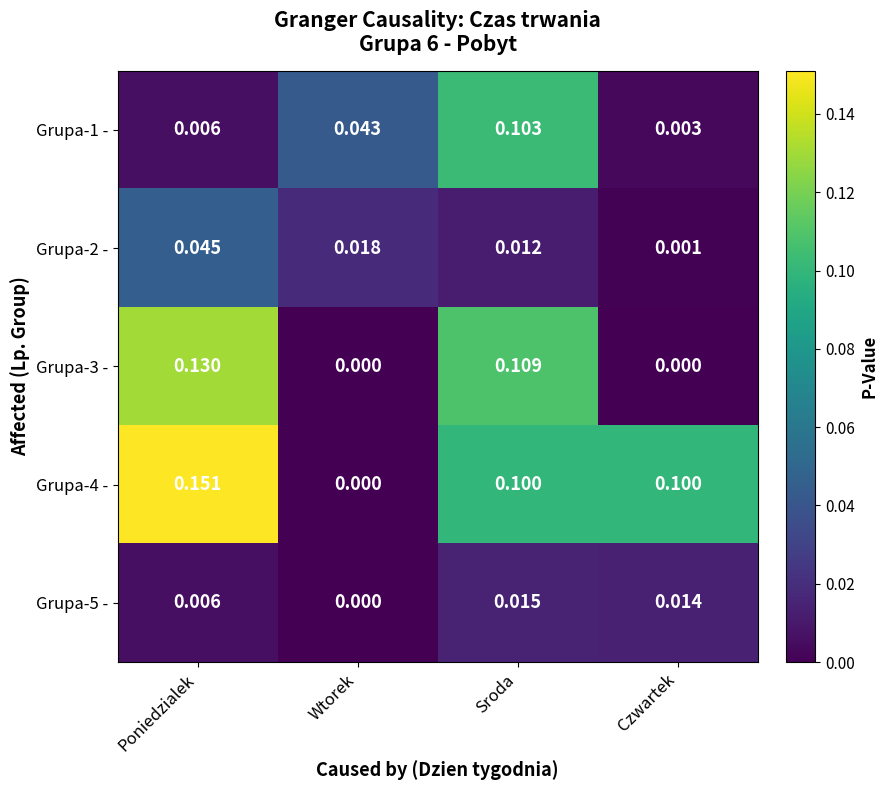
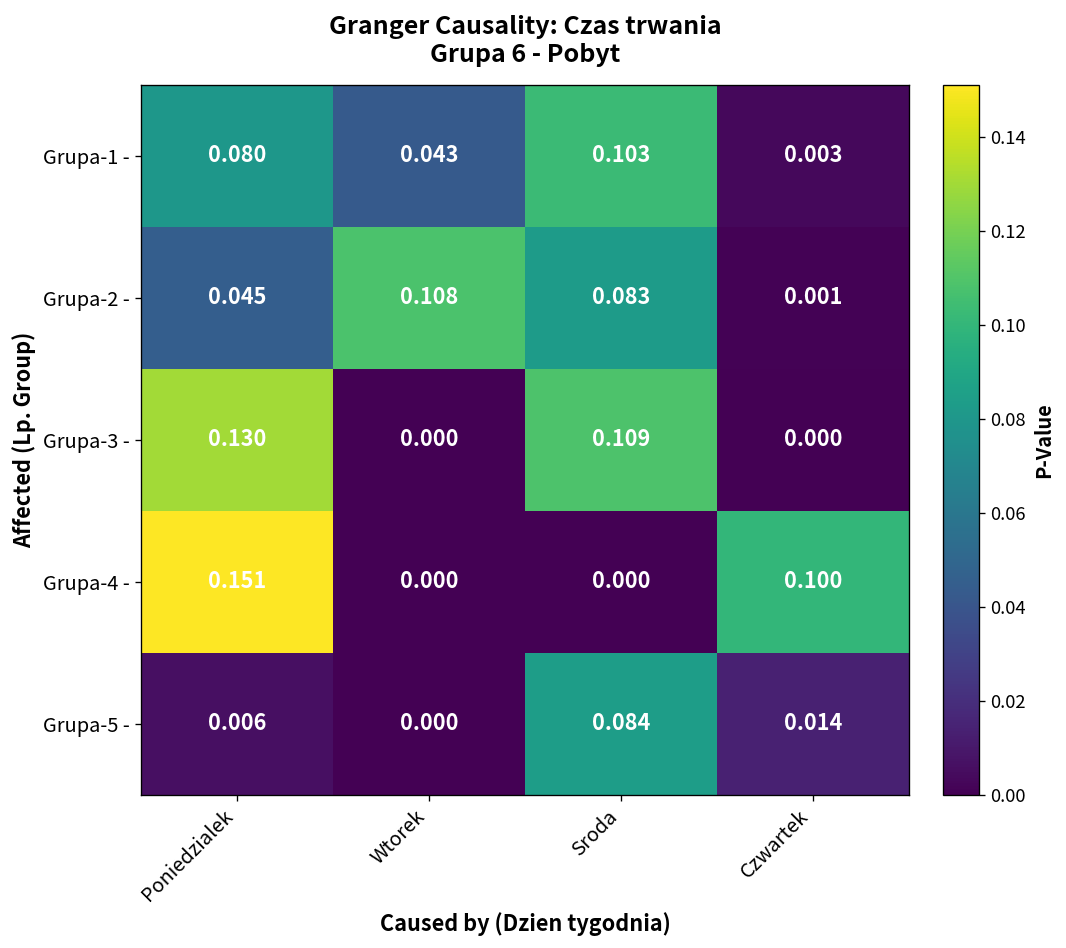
Grupa-1 -, Poniedzialek: 0.006 -> 0.080
Grupa-2 -, Wtorek: 0.018 -> 0.108
Grupa-2 -, Sroda: 0.012 -> 0.083
Grupa-4 -, Sroda: 0.100 -> 0.000
Grupa-5 -, Sroda: 0.015 -> 0.084
